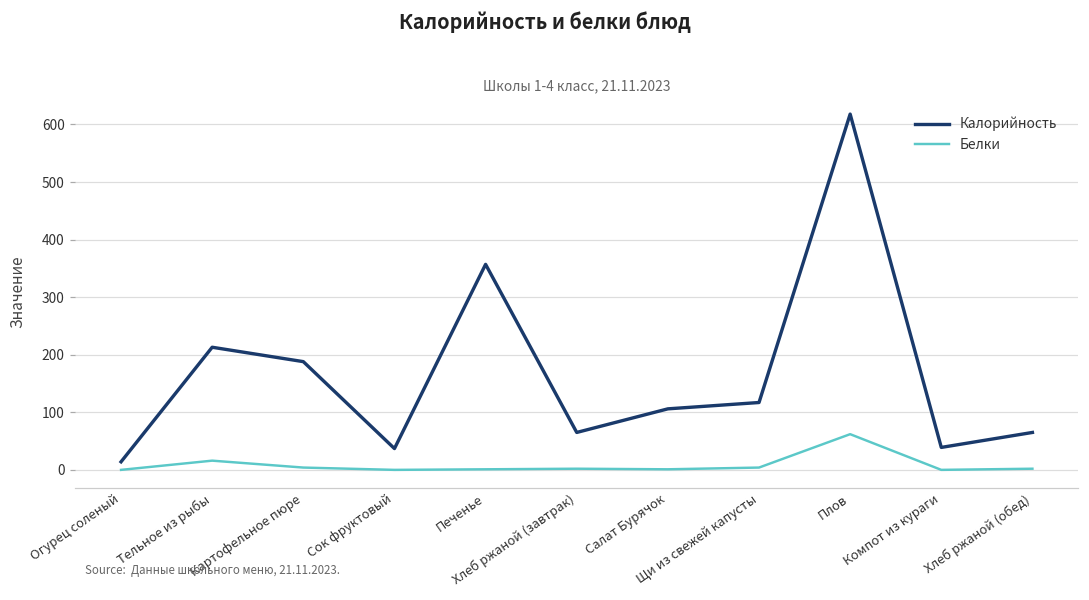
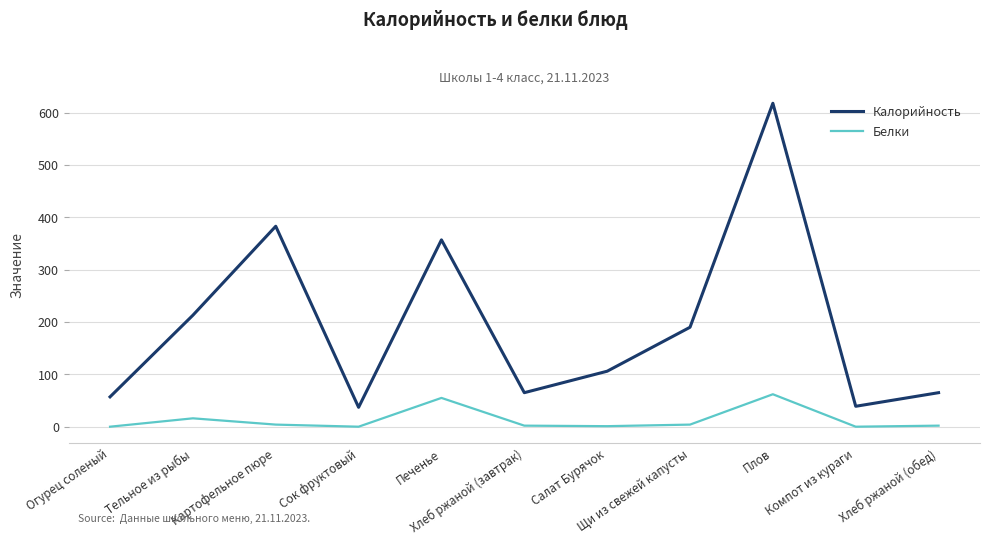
Калорийность, Огурец соленый: 10 -> 60
Калорийность, Картофельное пюре: 190 -> 380
Белки, Печенье: 0 -> 60
Калорийность, Щи из свежей капусты: 120 -> 190
